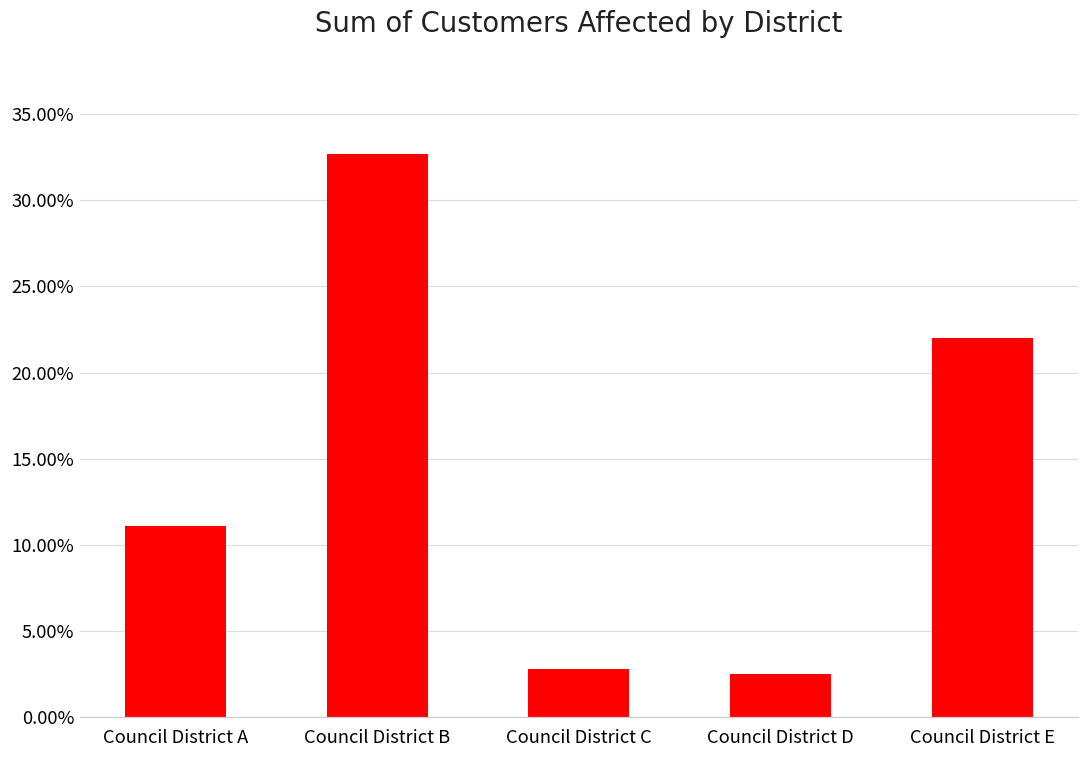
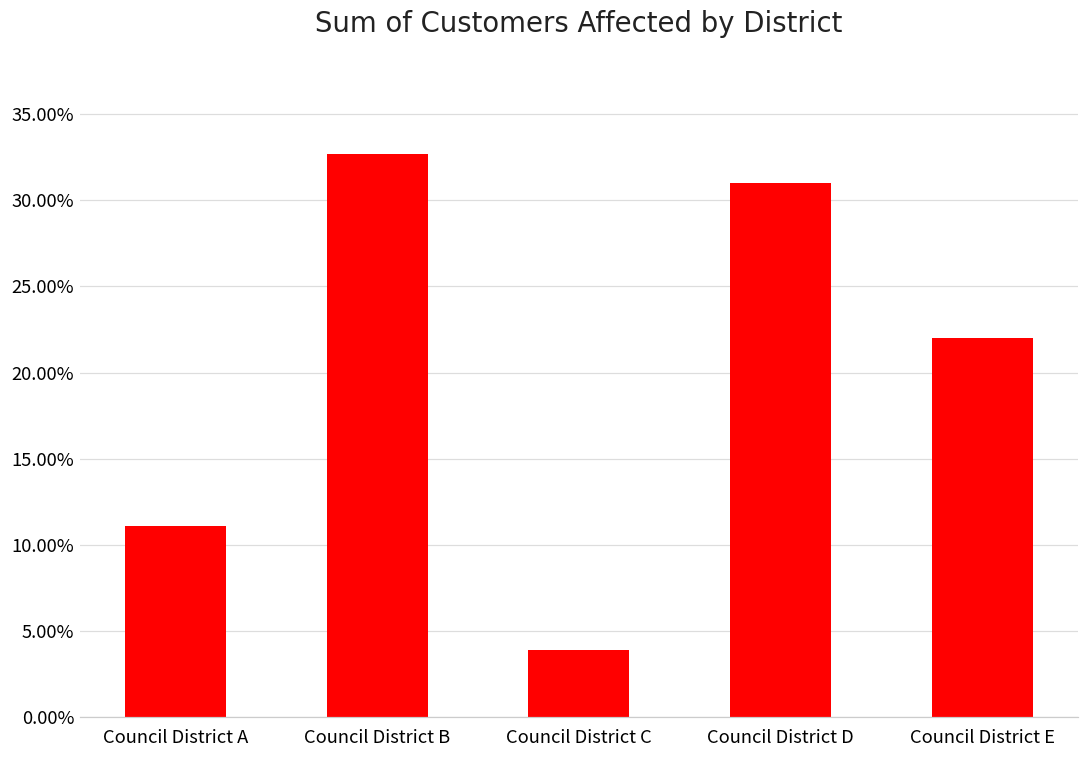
Council District C: 2.8% -> 3.9%
Council District D: 2.5% -> 31.0%
